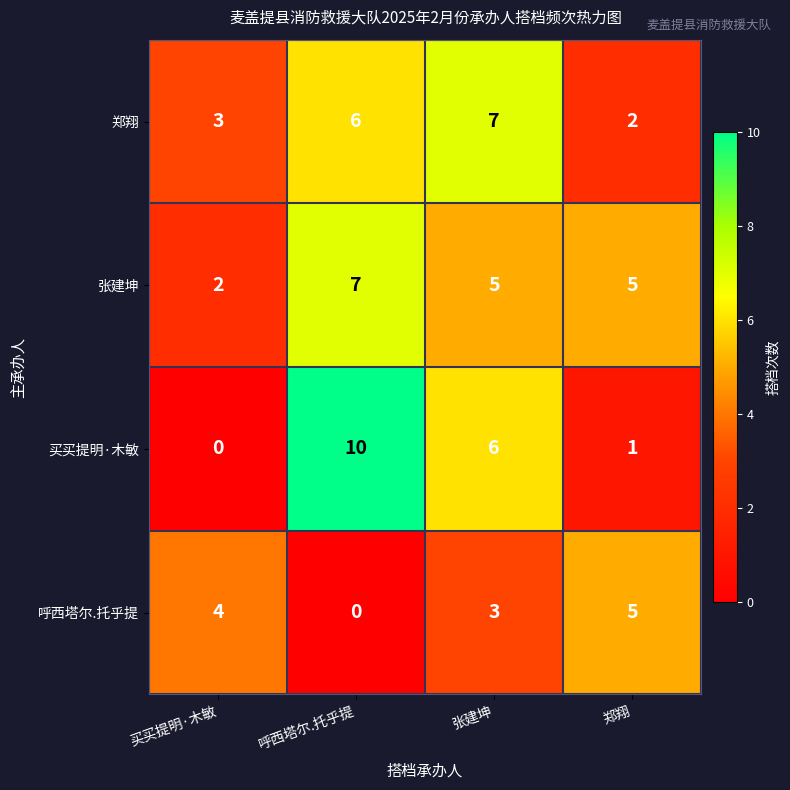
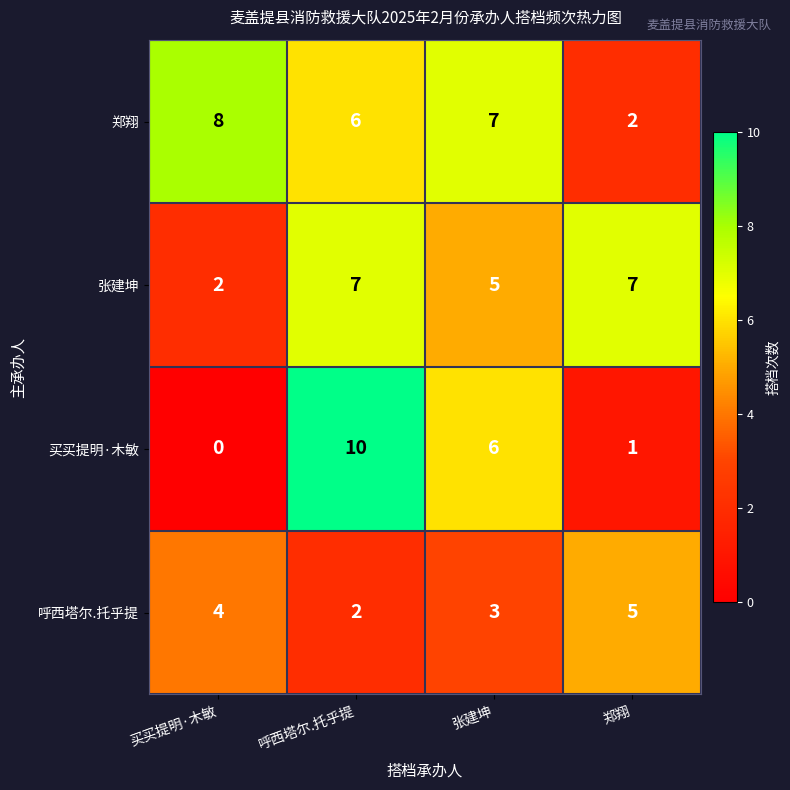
郑翔, 买买提明·木敏: 3 -> 8
张建坤, 郑翔: 5 -> 7
呼西塔尔.托乎提, 呼西塔尔.托乎提: 0 -> 2
